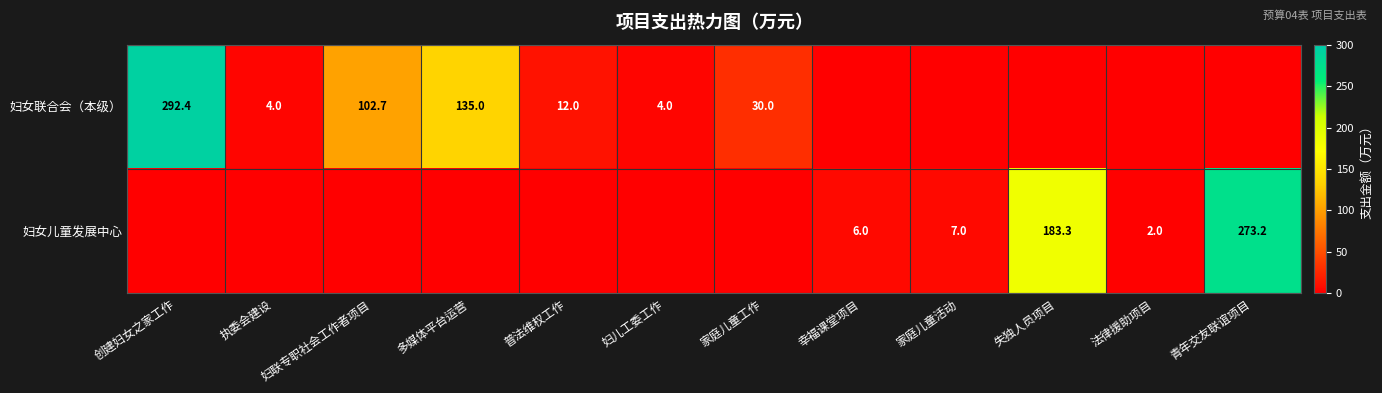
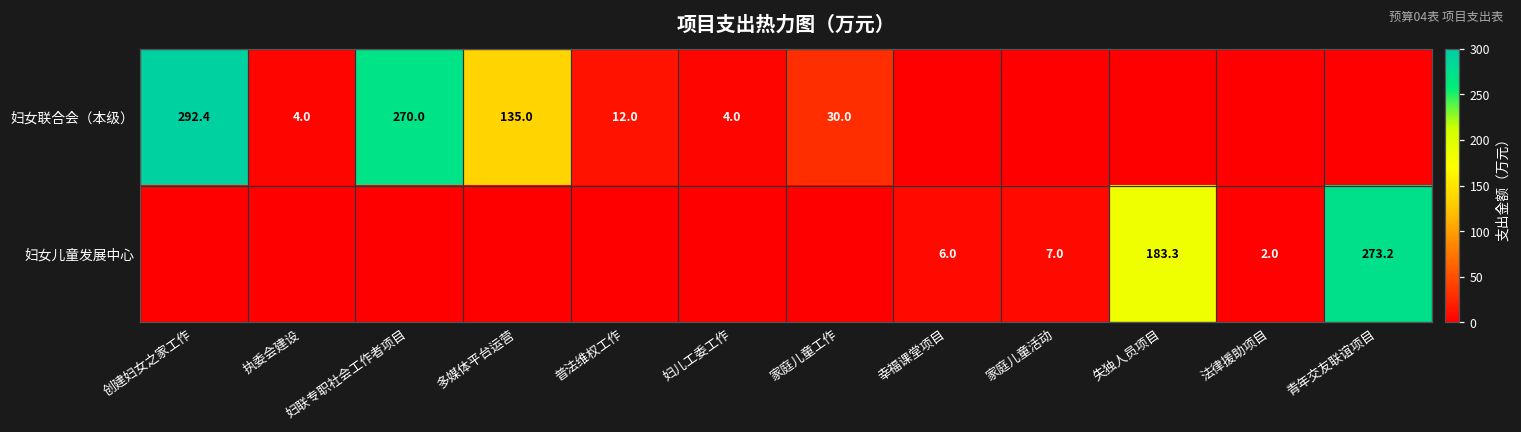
妇女联合会（本级）, 妇联专职社会工作者项目: 102.7 -> 270.0
